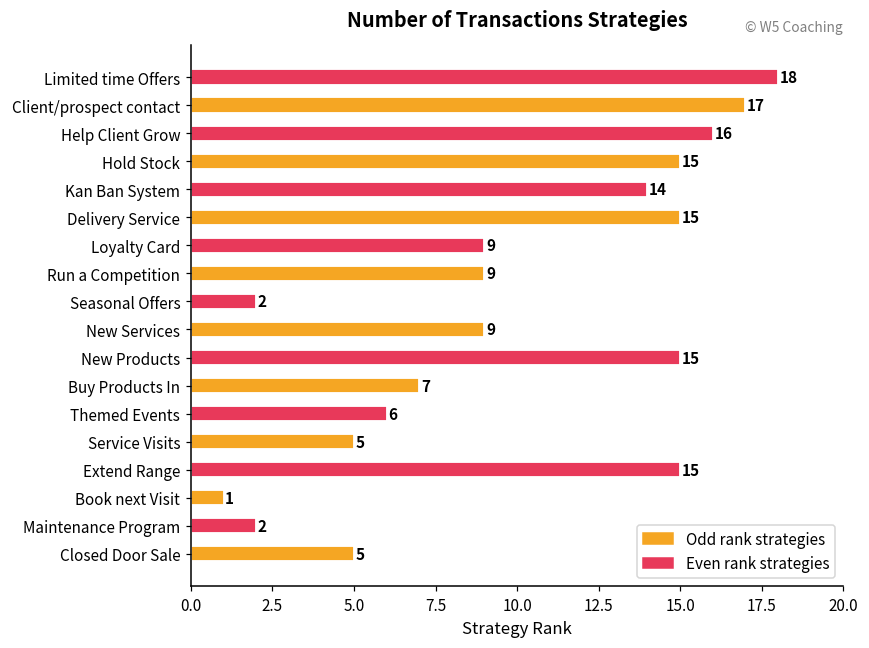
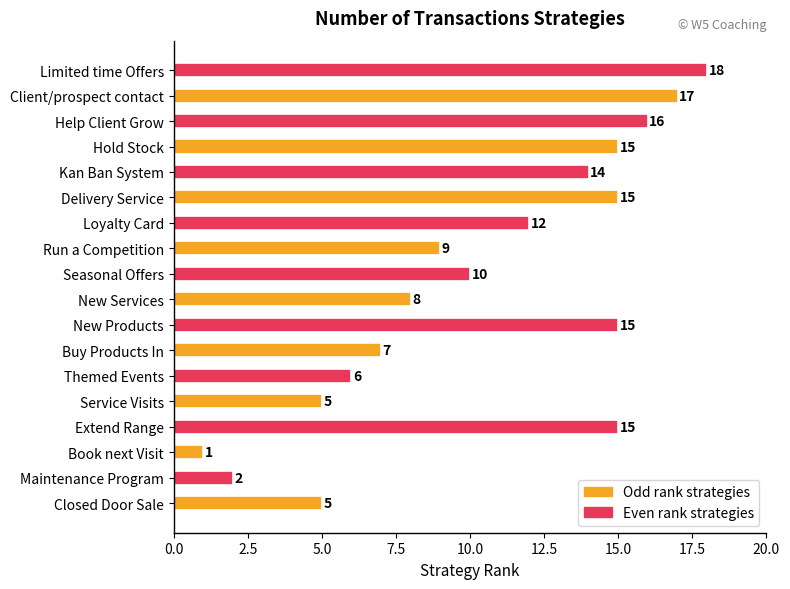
Loyalty Card: 9 -> 12
Seasonal Offers: 2 -> 10
New Services: 9 -> 8
